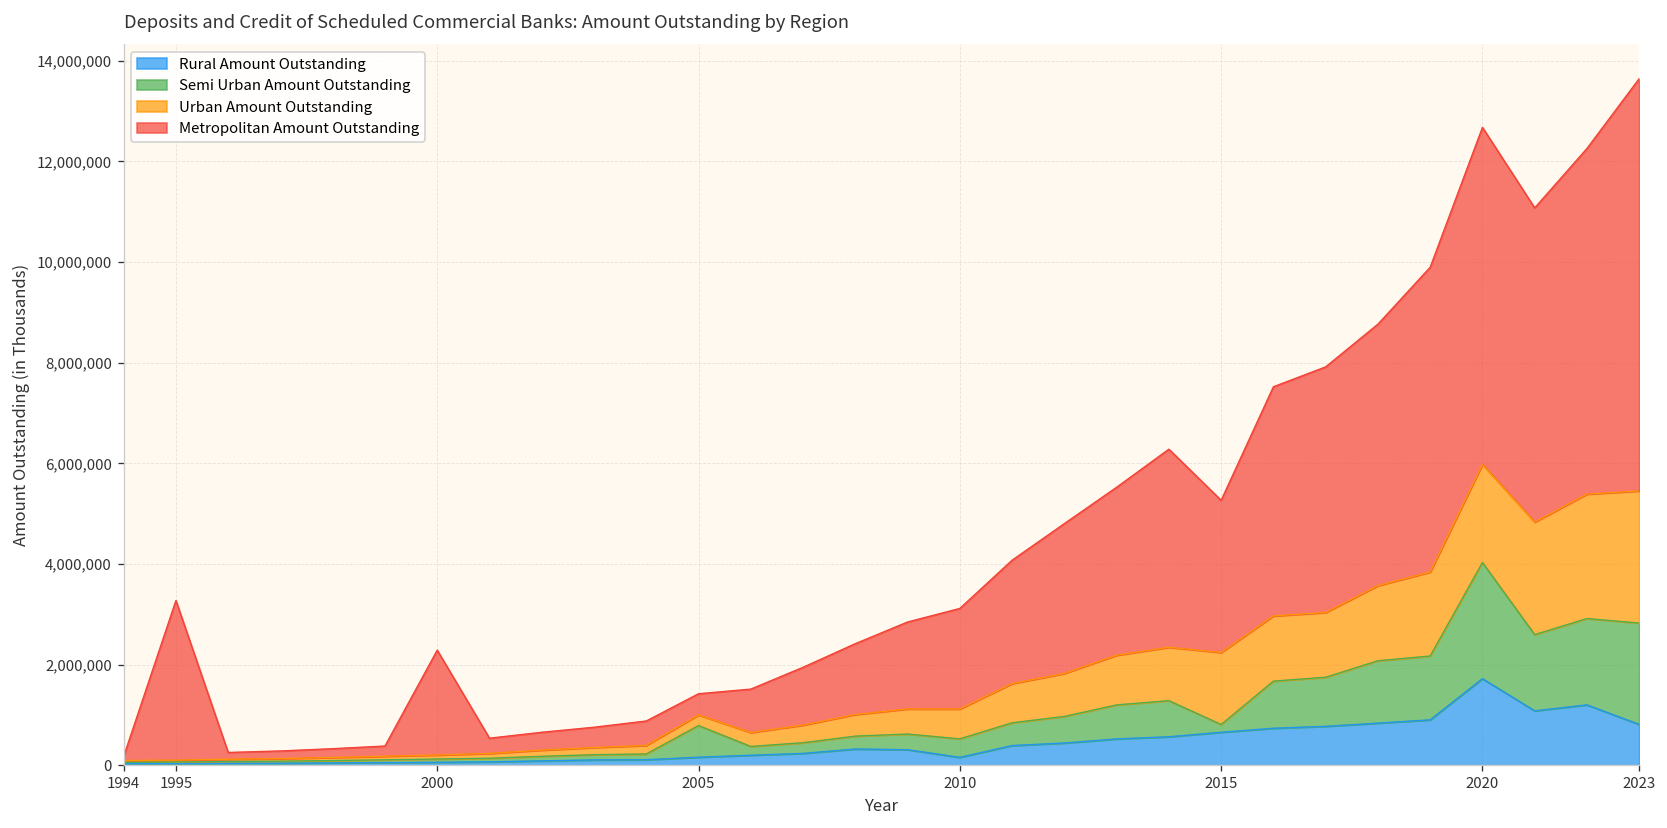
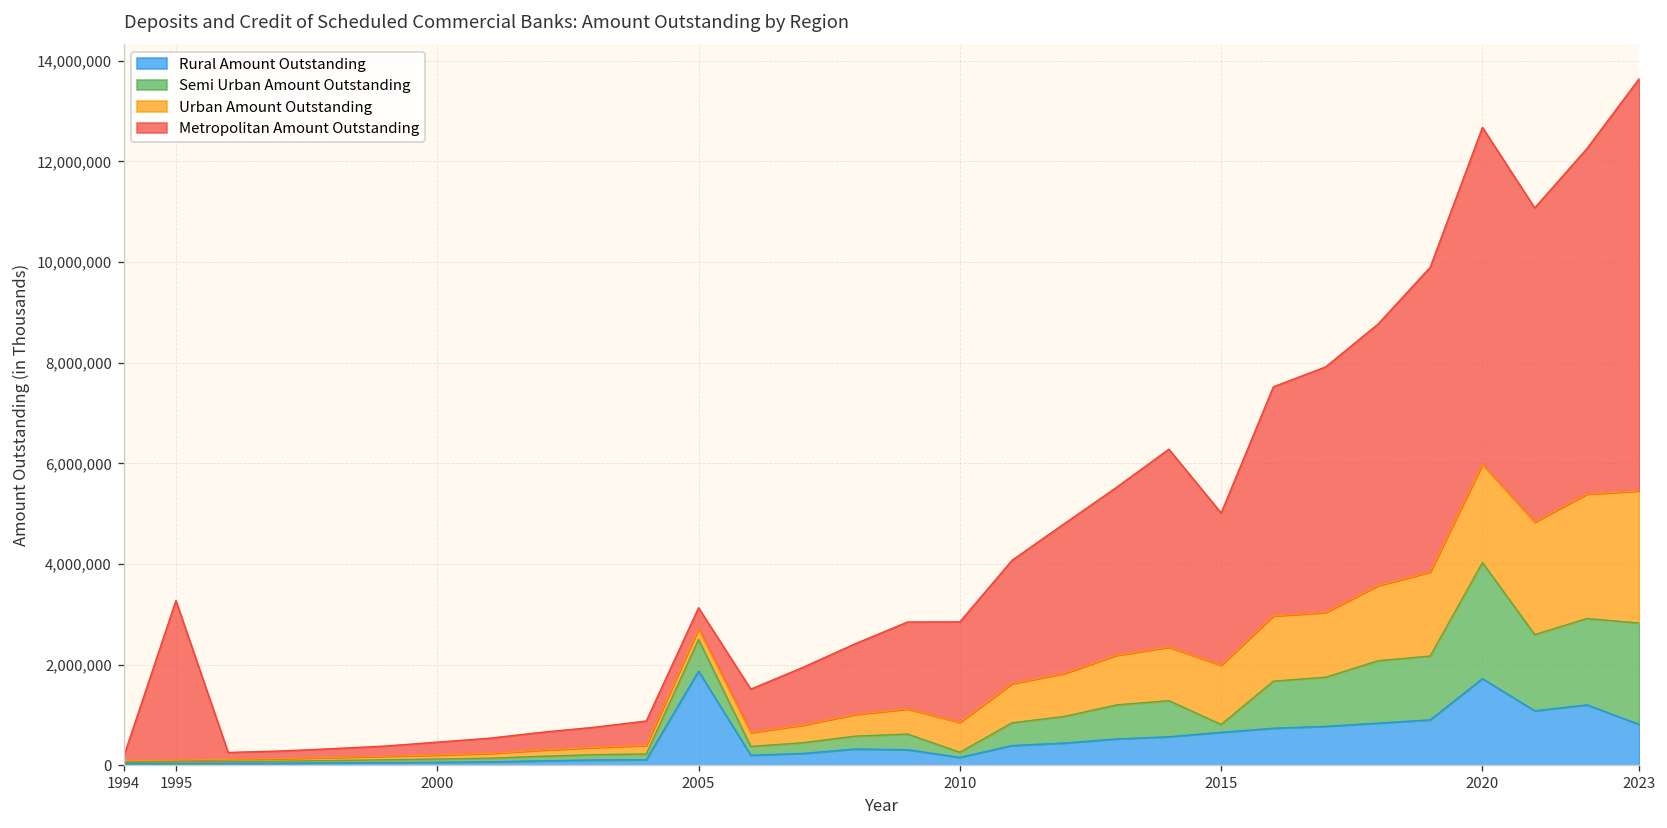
Metropolitan Amount Outstanding, 2000: 2,100,000 -> 300,000
Rural Amount Outstanding, 2005: 200,000 -> 1,900,000
Semi Urban Amount Outstanding, 2010: 400,000 -> 100,000
Urban Amount Outstanding, 2015: 1,400,000 -> 1,200,000
